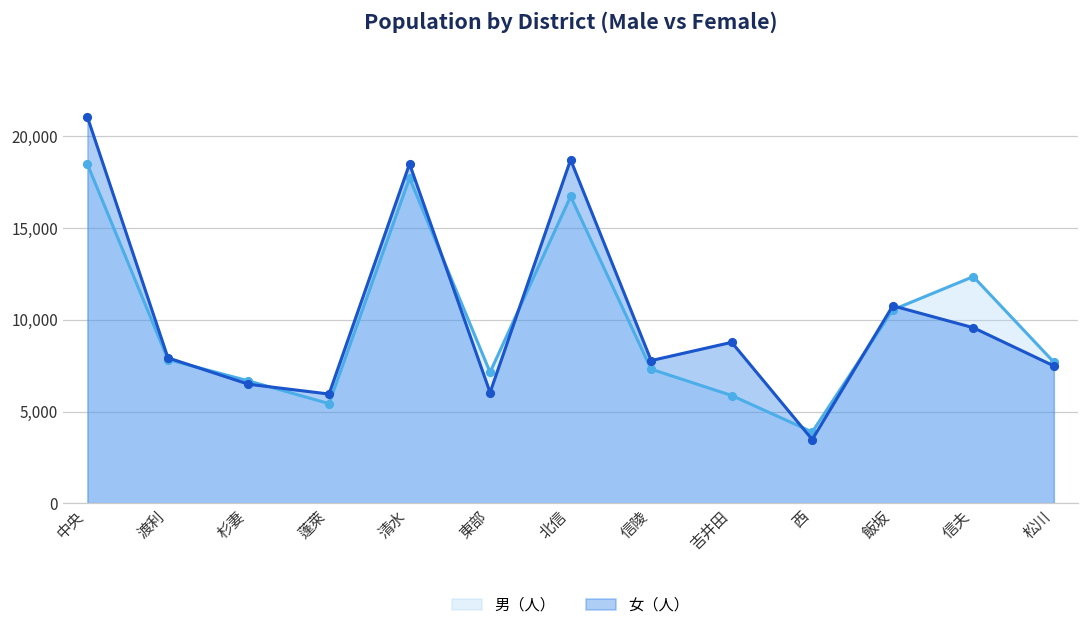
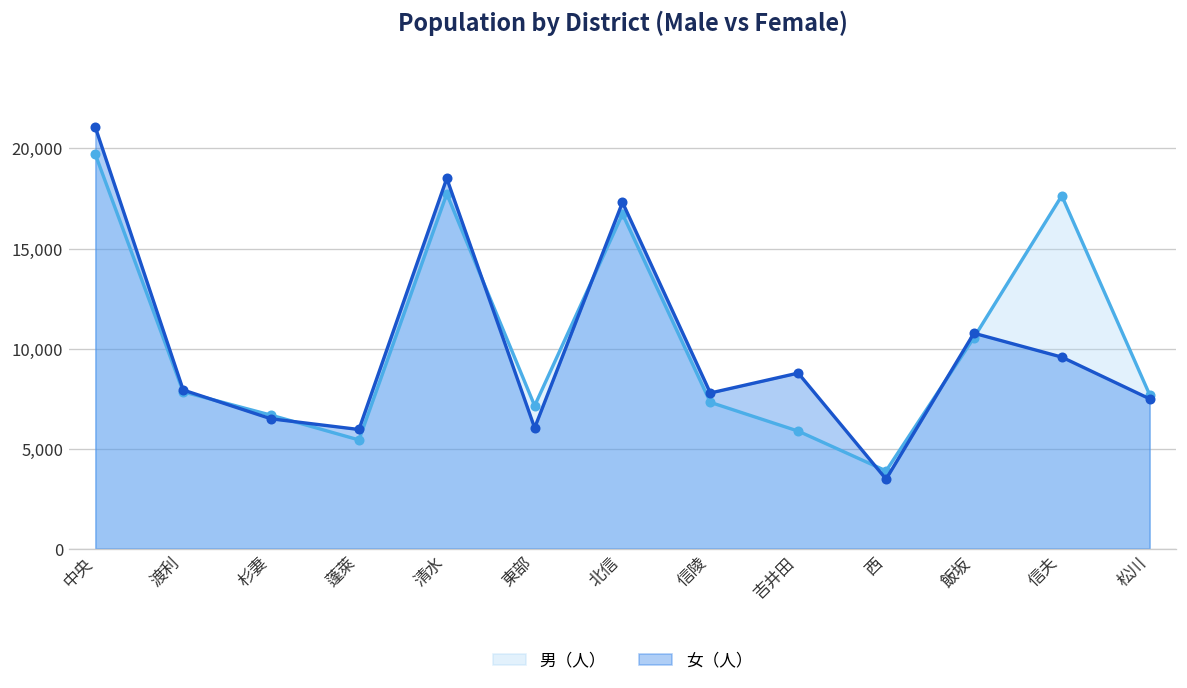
男（人）, 中央: 18,500 -> 19,700
女（人）, 北信: 18,700 -> 17,300
男（人）, 信夫: 12,400 -> 17,600
